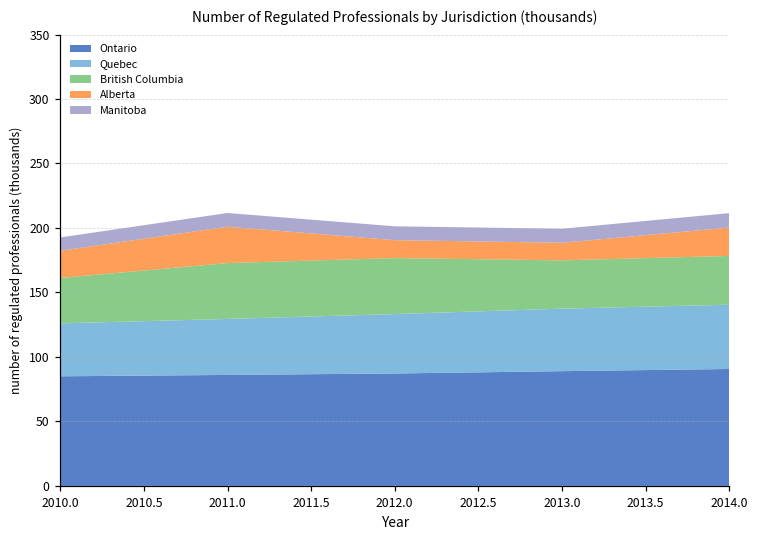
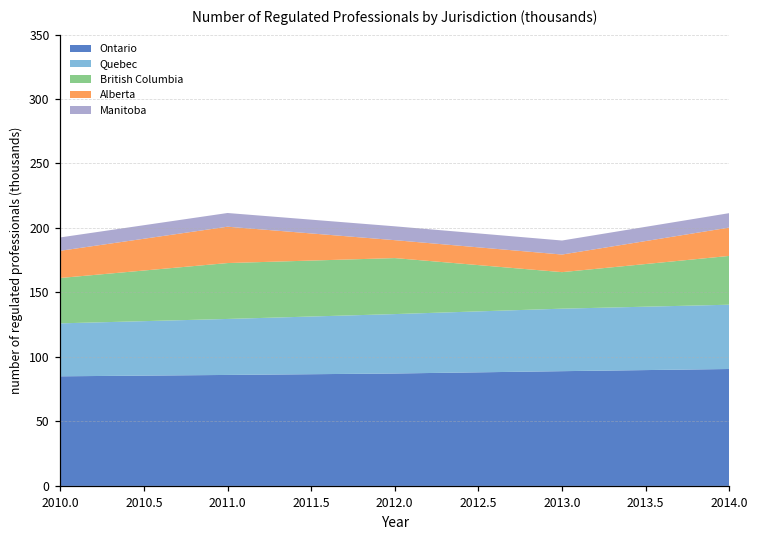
British Columbia, 2013.0: 37 -> 28
